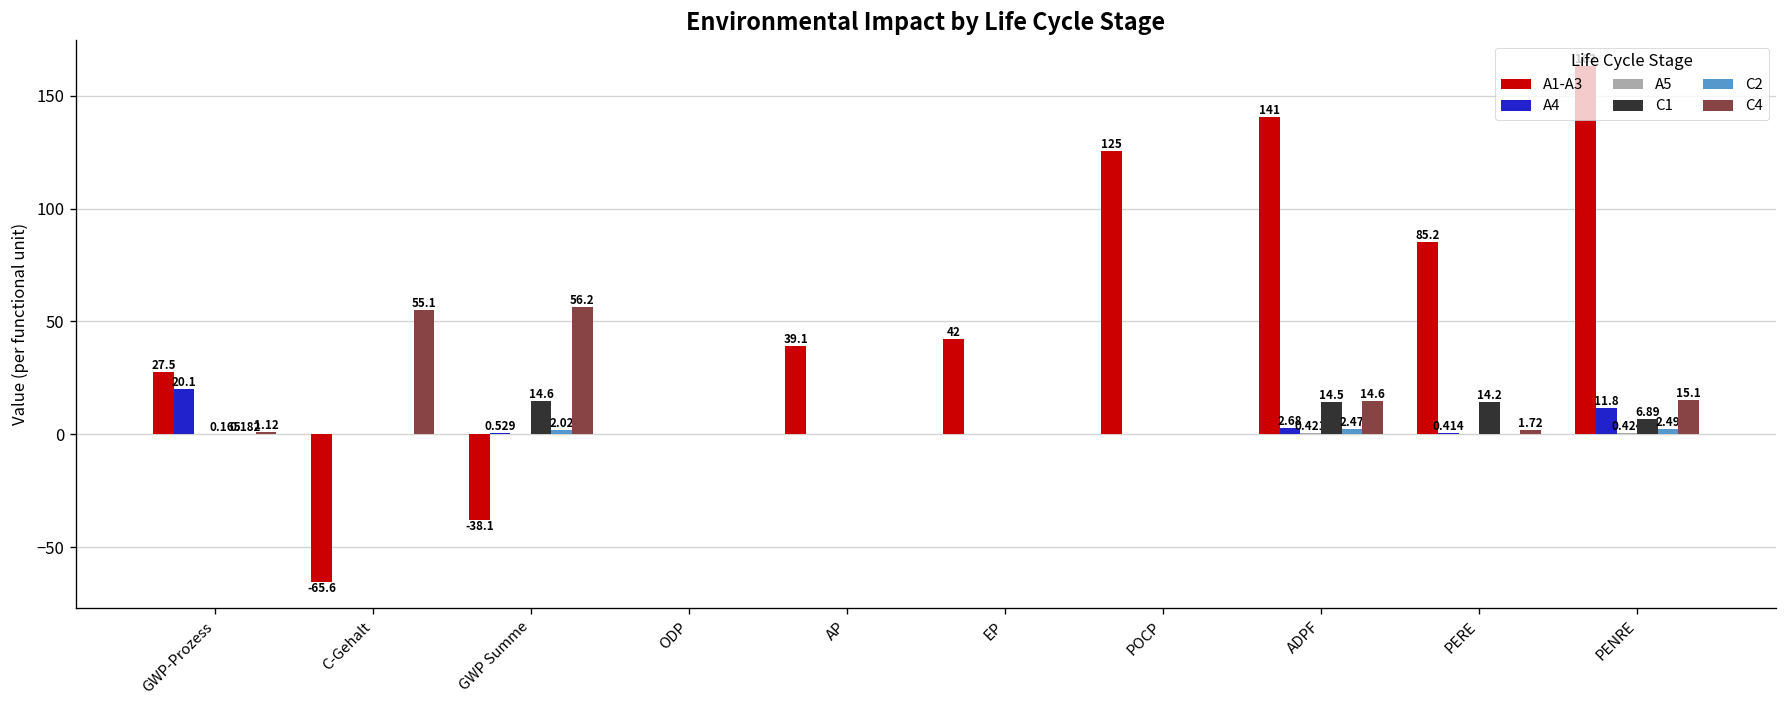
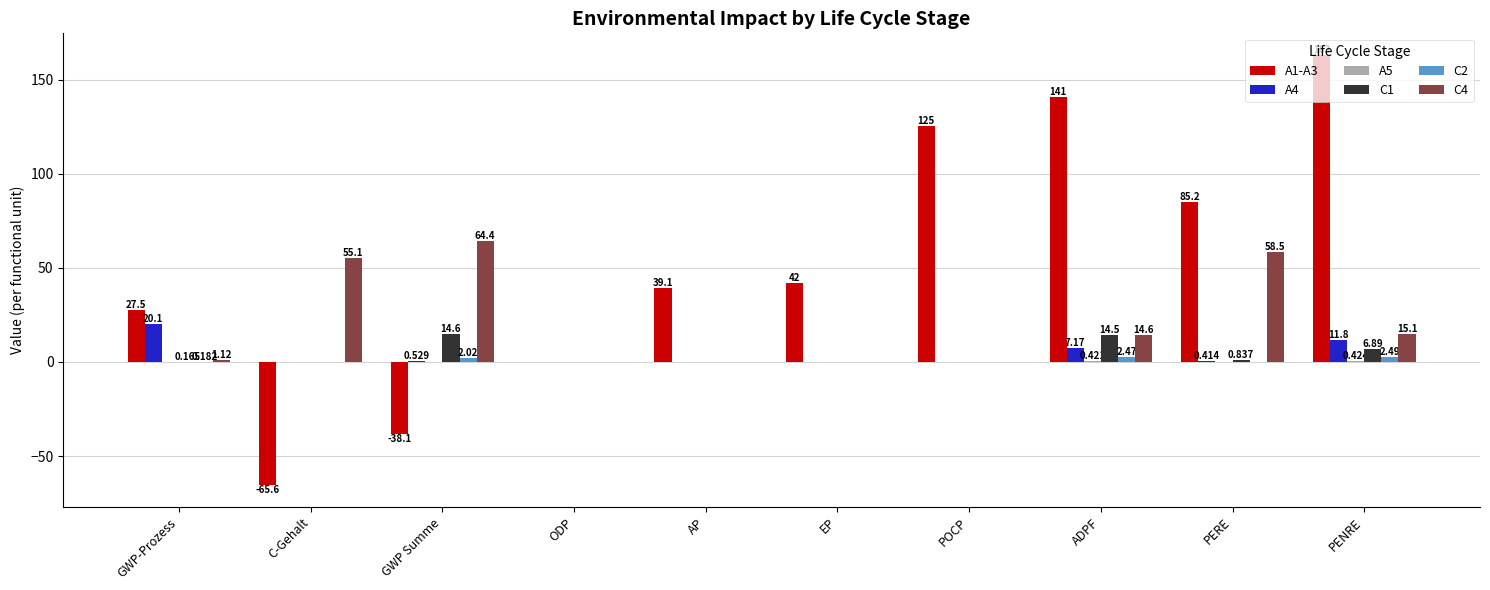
C4, GWP Summe: 56.2 -> 64.4
A4, ADPF: 2.68 -> 7.17
C1, PERE: 14.2 -> 0.837
C4, PERE: 1.72 -> 58.5
